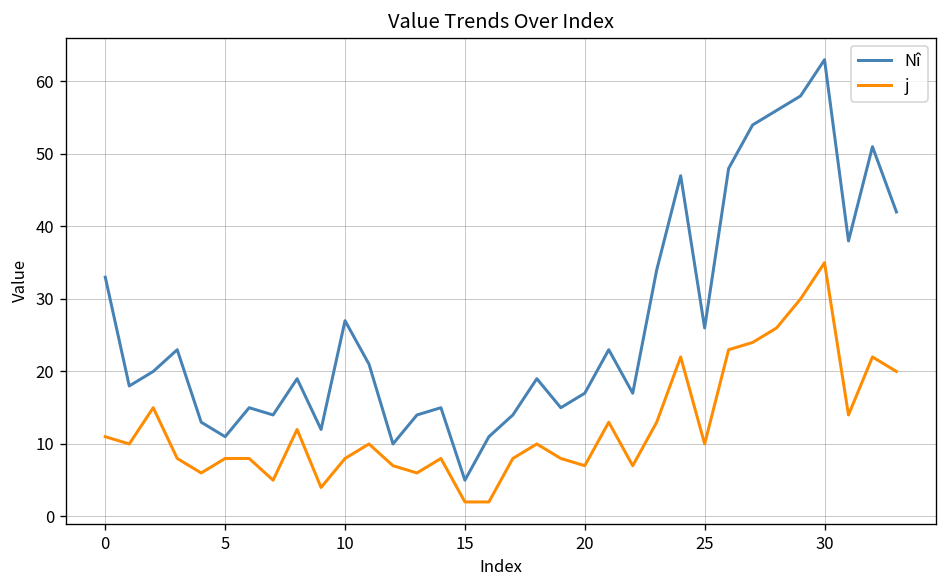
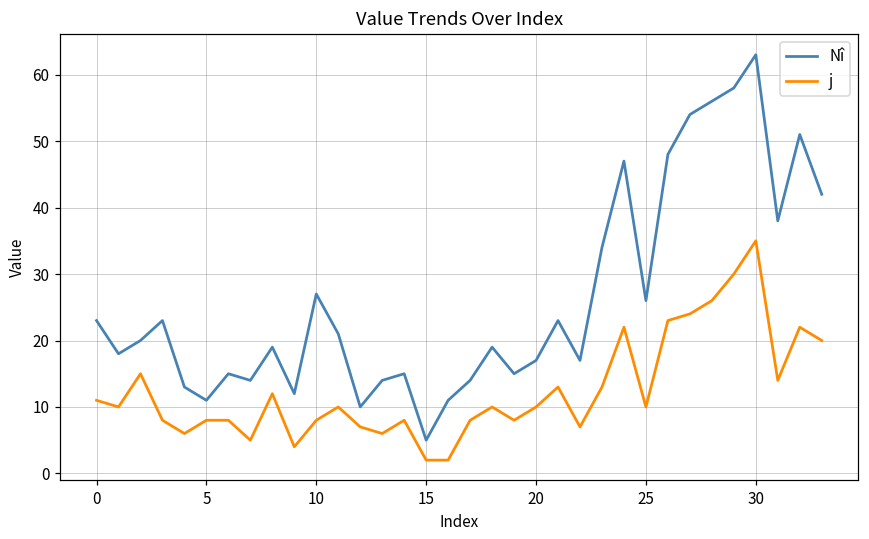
Nî, 0: 33 -> 23
j, 20: 7 -> 10
